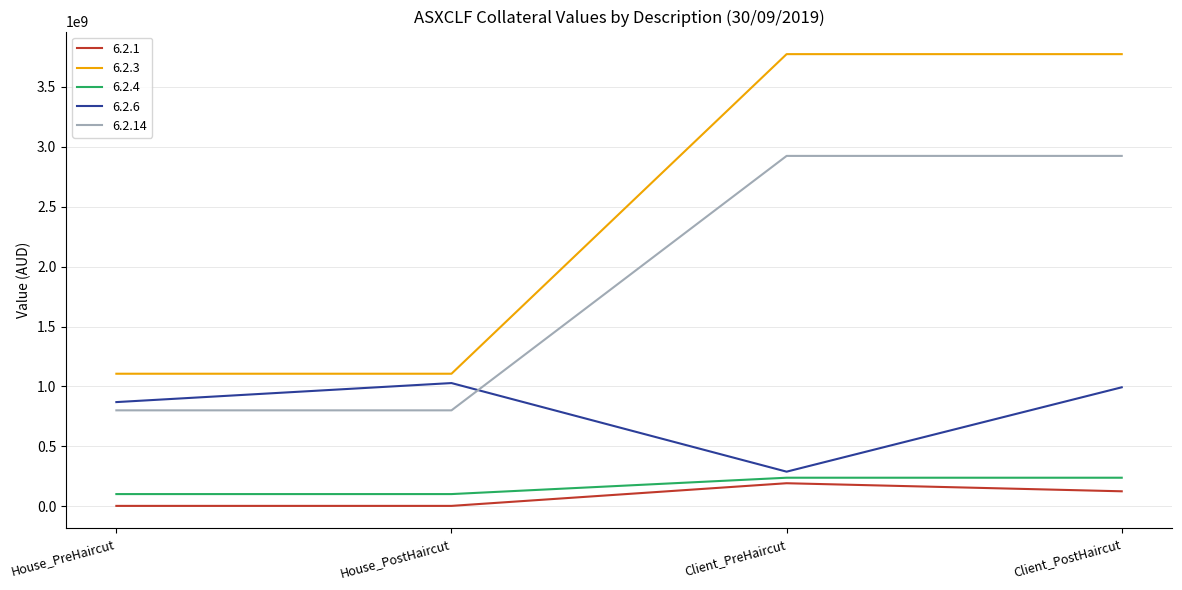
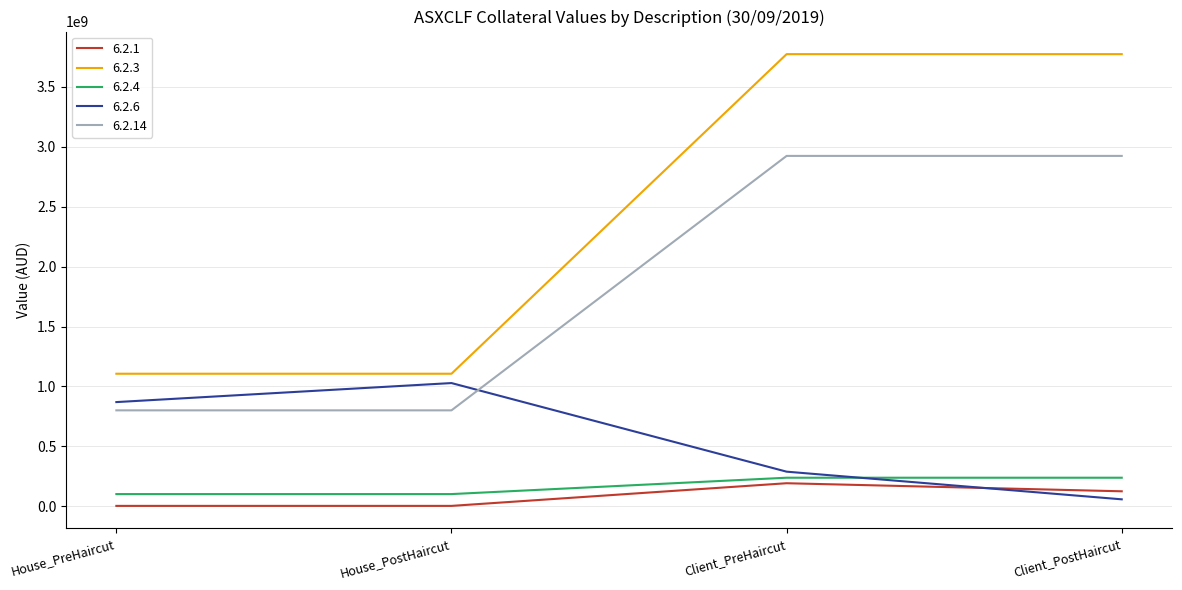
6.2.6, Client_PostHaircut: 990000000 -> 60000000
